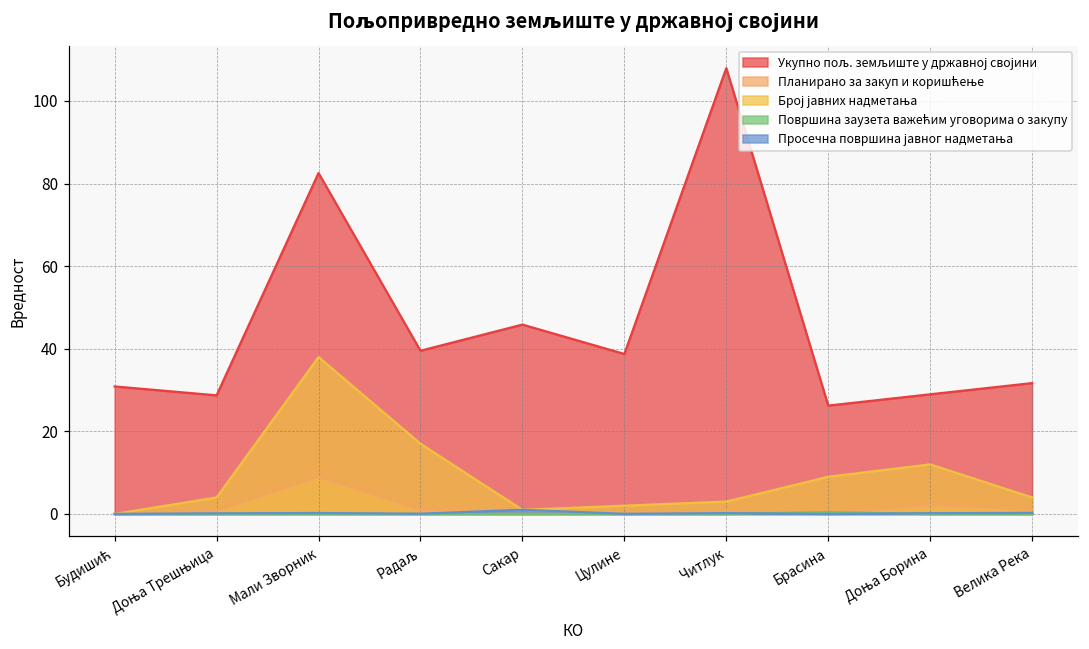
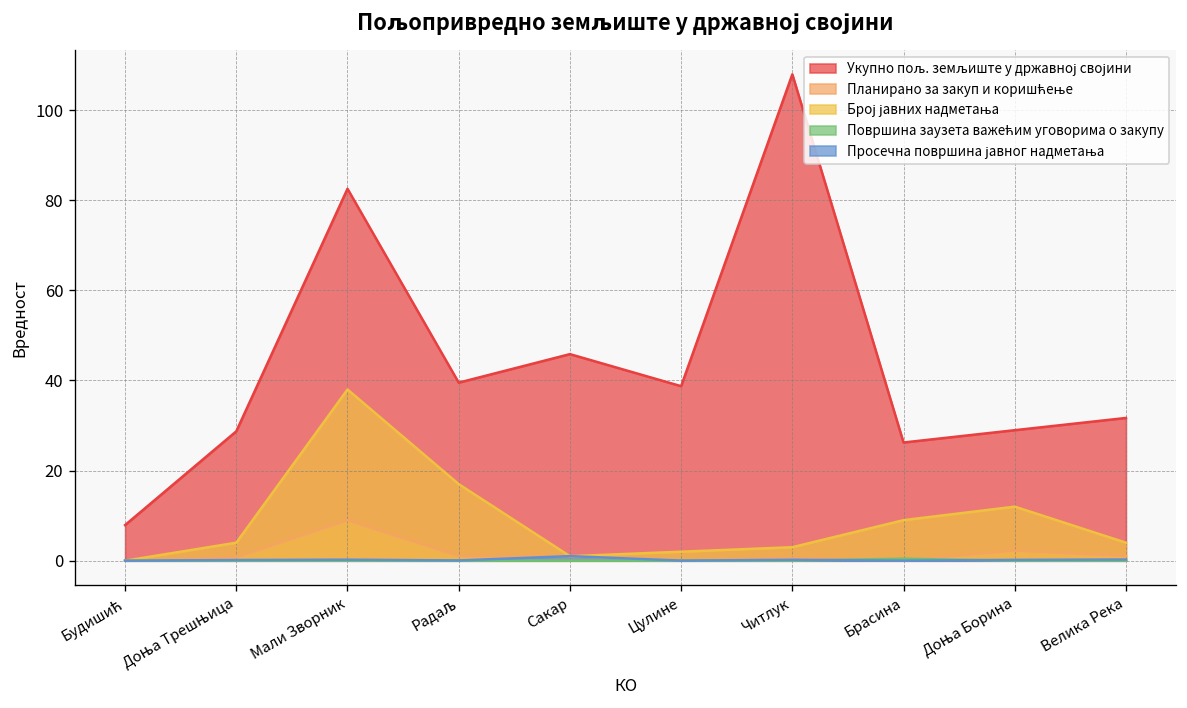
Укупно пољ. земљиште у државној својини, Будишић: 31 -> 8
